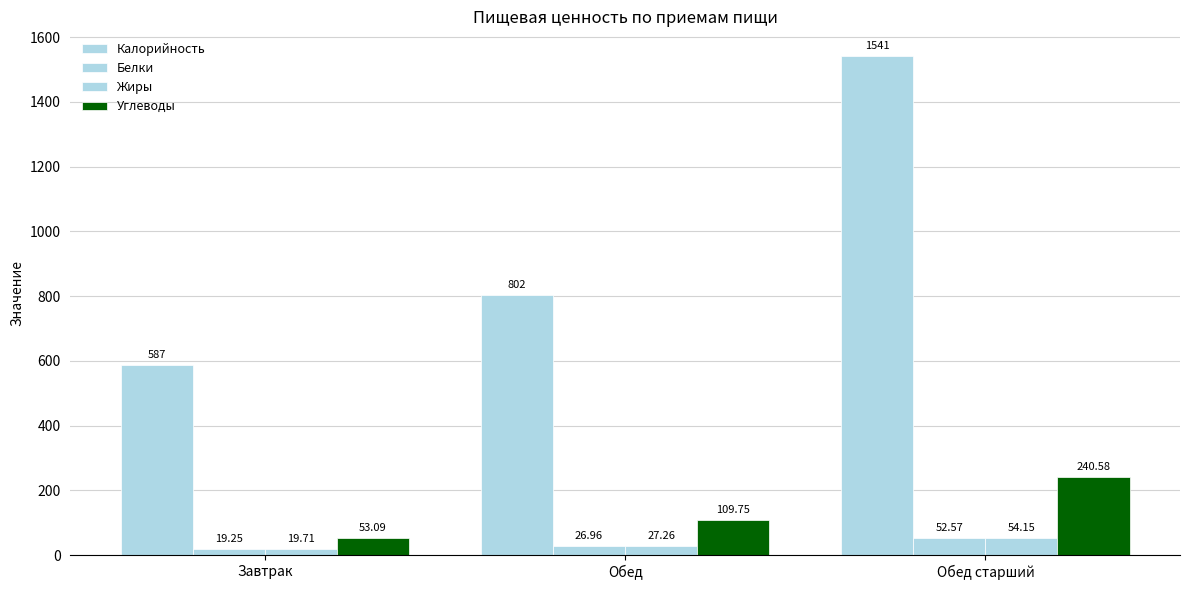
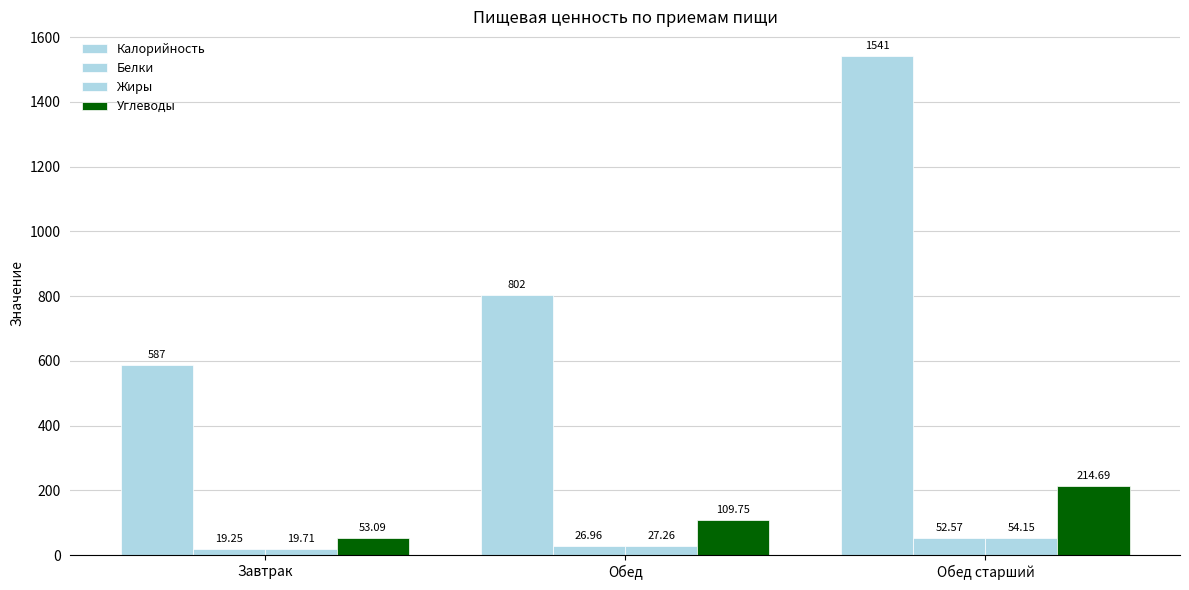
Углеводы, Обед старший: 240.58 -> 214.69
